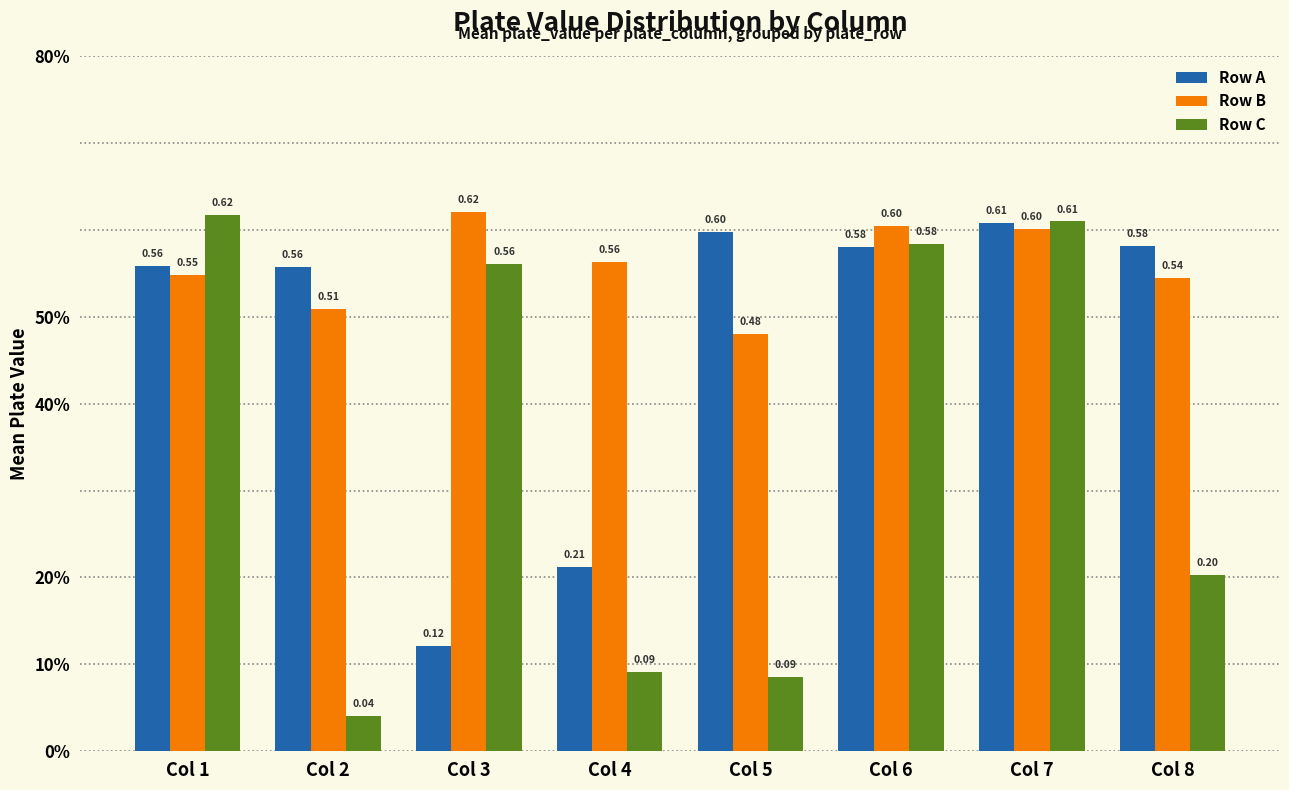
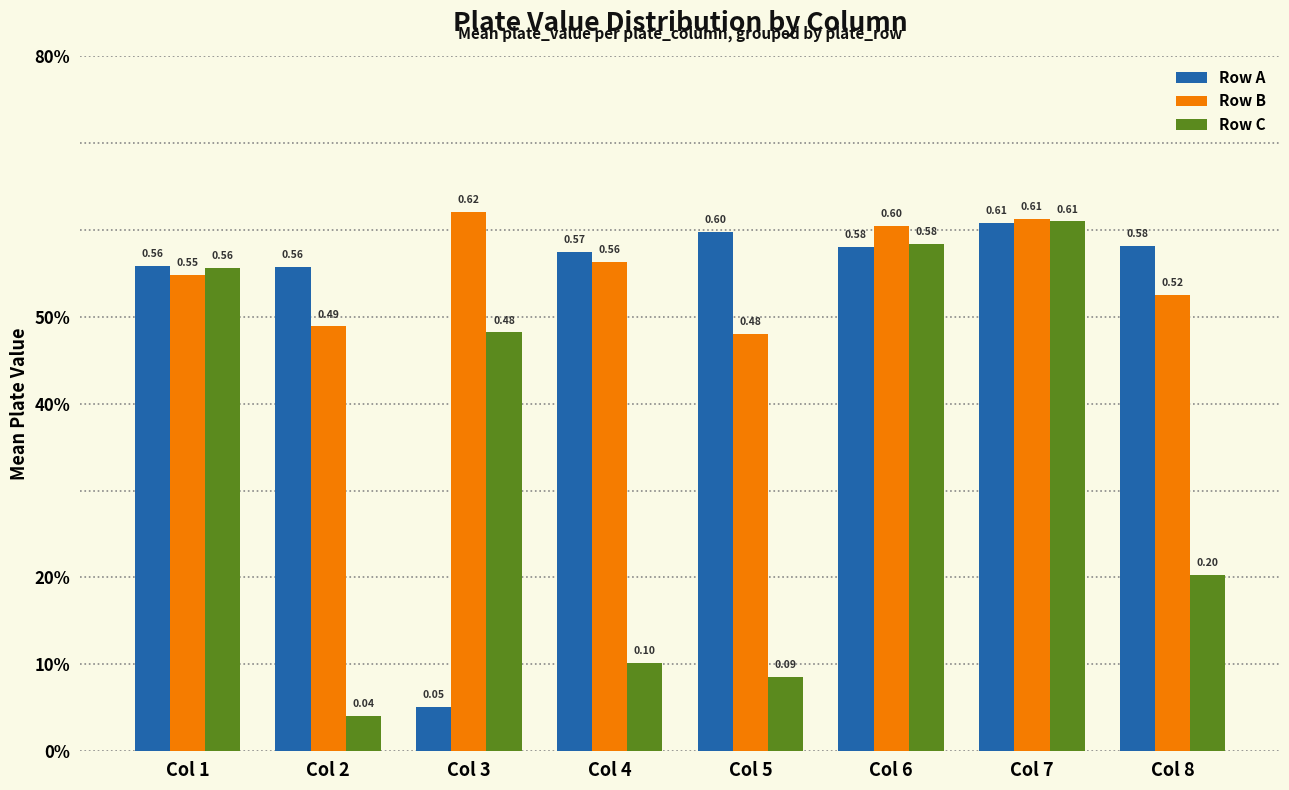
Row C, Col 1: 0.62 -> 0.56
Row B, Col 2: 0.51 -> 0.49
Row A, Col 3: 0.12 -> 0.05
Row C, Col 3: 0.56 -> 0.48
Row A, Col 4: 0.21 -> 0.57
Row C, Col 4: 0.09 -> 0.10
Row B, Col 7: 0.60 -> 0.61
Row B, Col 8: 0.54 -> 0.52
